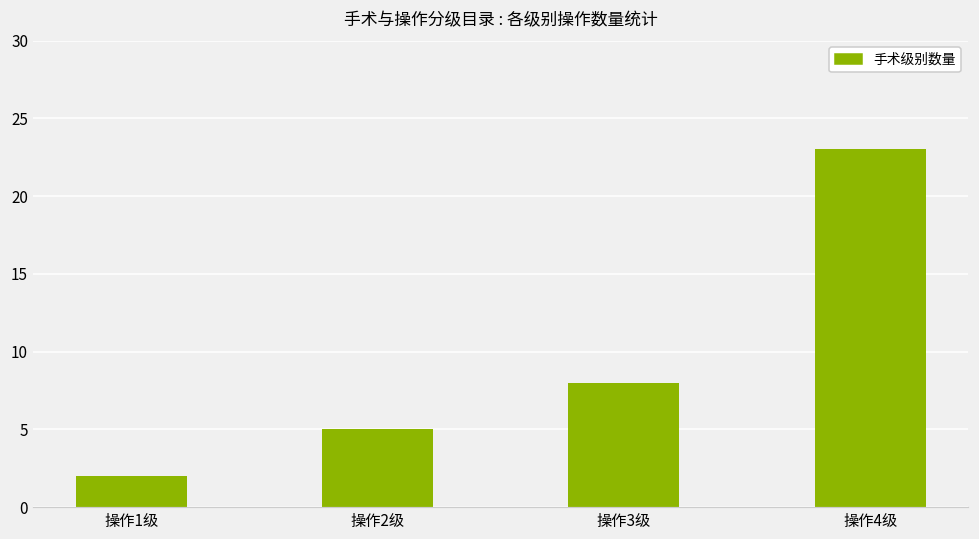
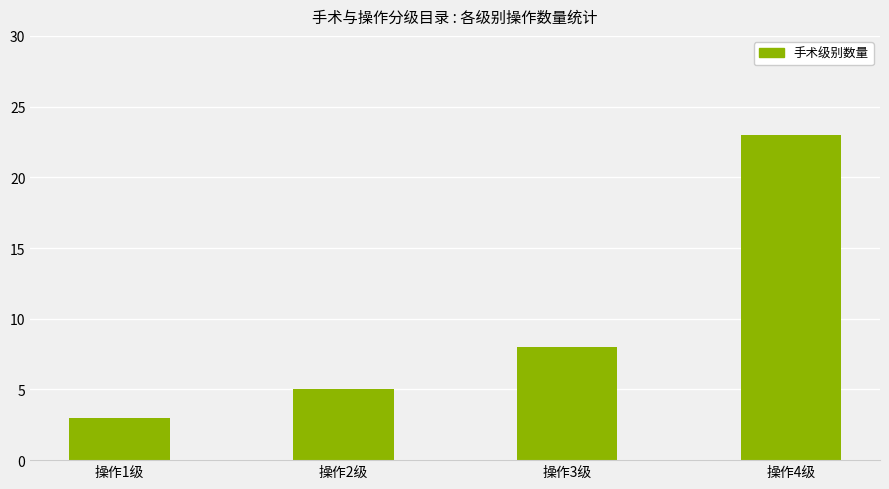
操作1级: 2 -> 3
